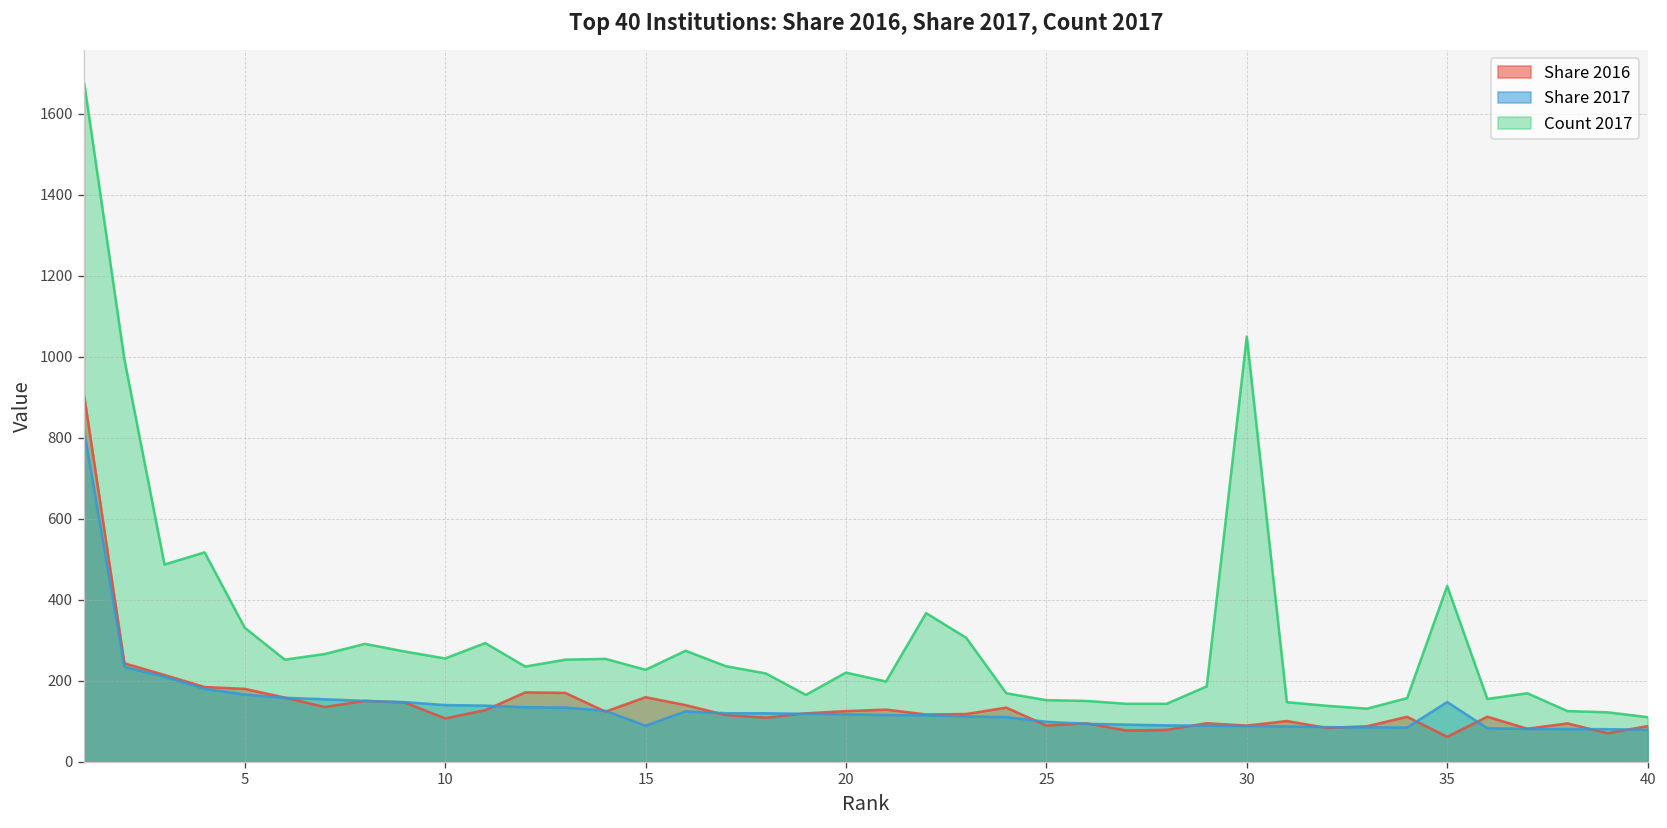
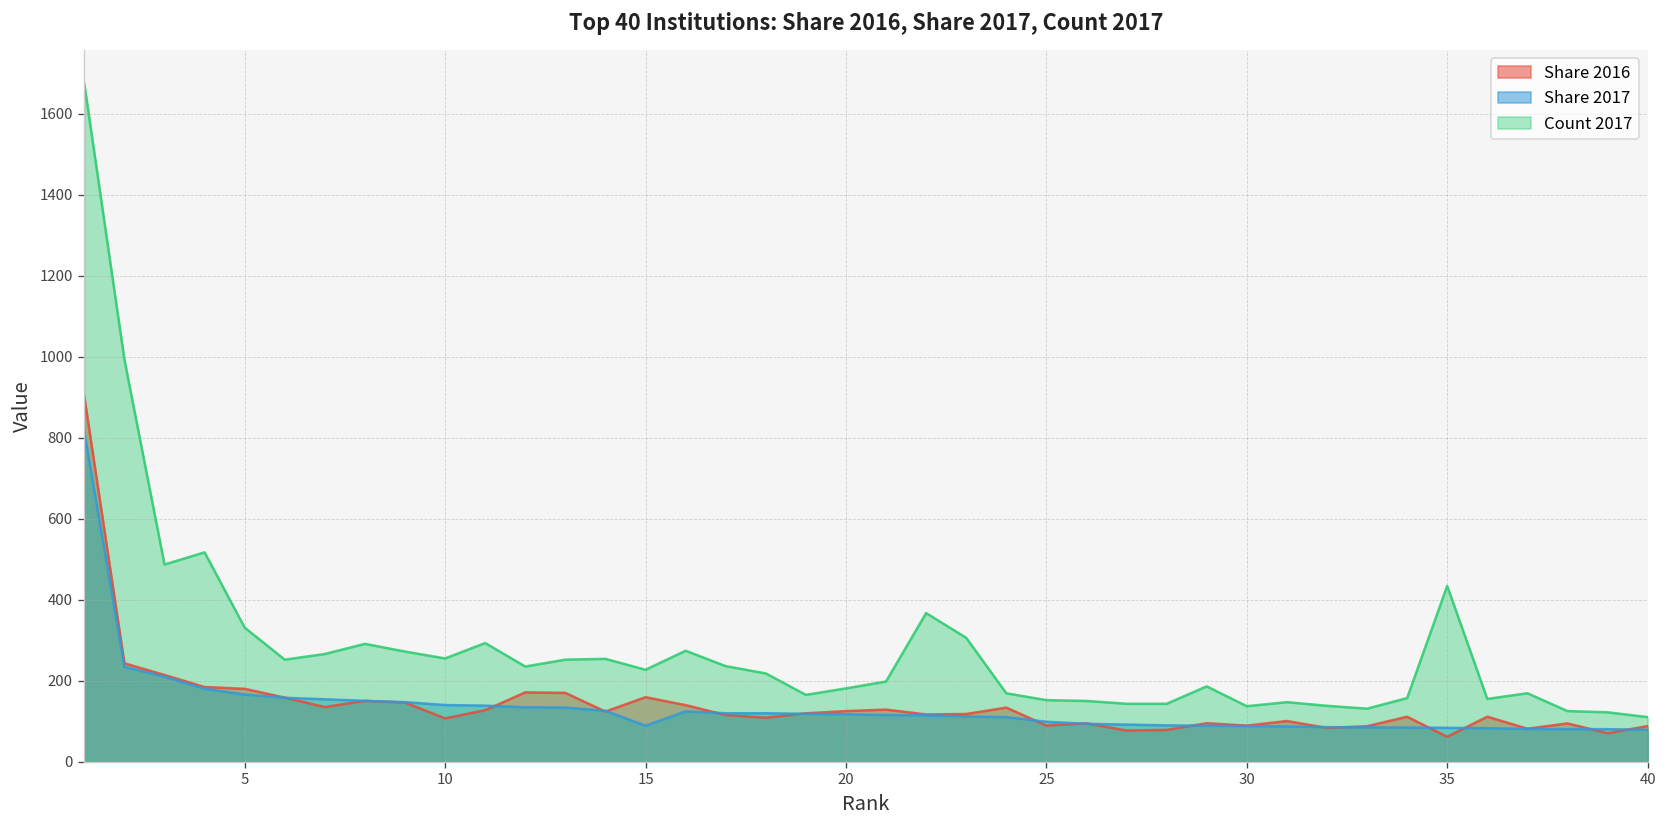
Count 2017, 20: 220 -> 180
Count 2017, 30: 1050 -> 140
Share 2017, 35: 150 -> 80
